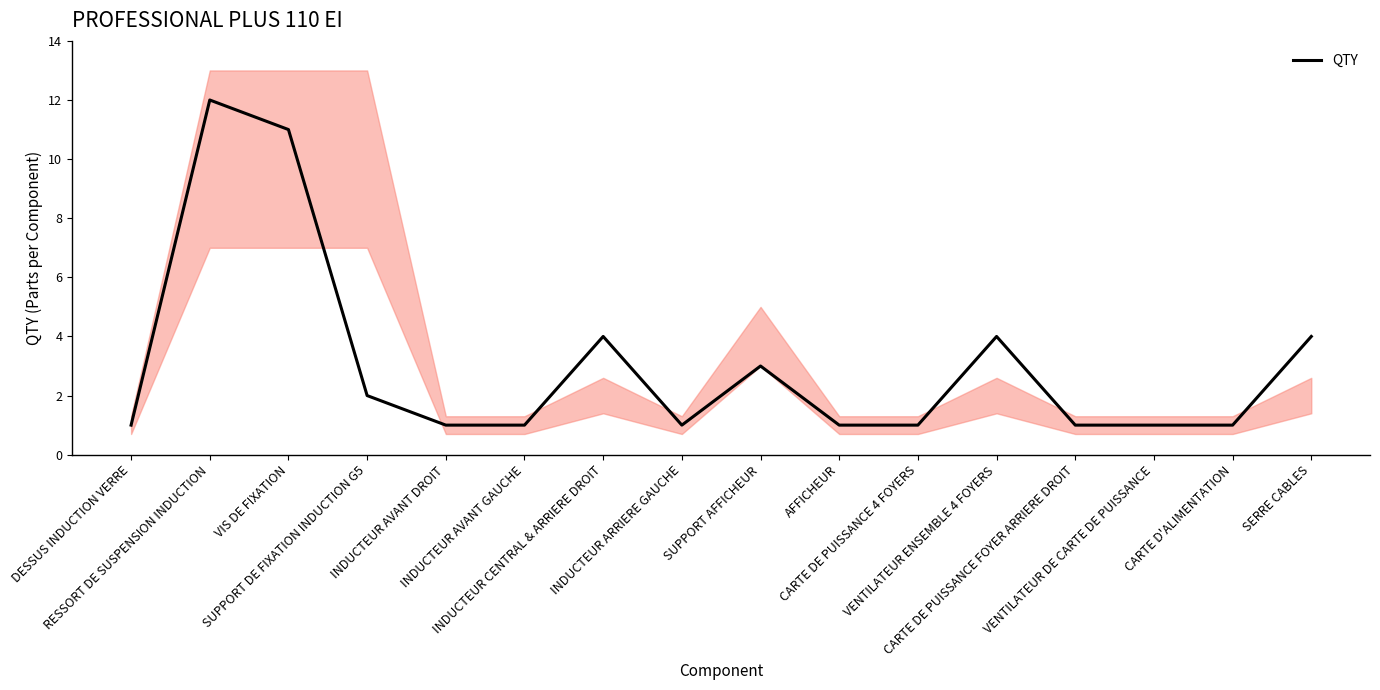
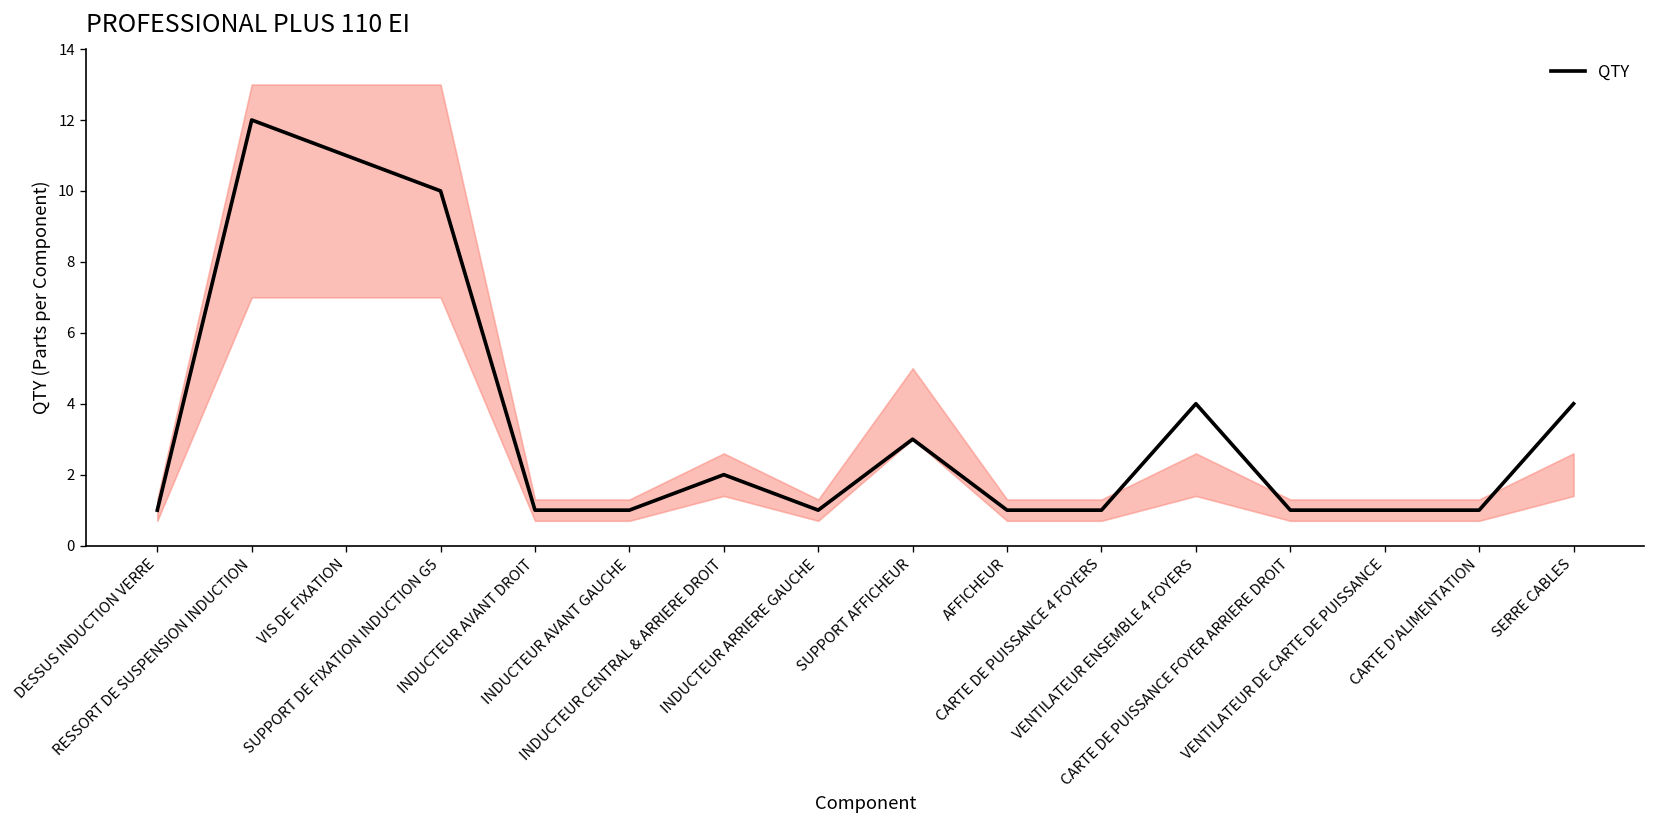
QTY, SUPPORT DE FIXATION INDUCTION G5: 2 -> 10
QTY, INDUCTEUR CENTRAL & ARRIERE DROIT: 4 -> 2
